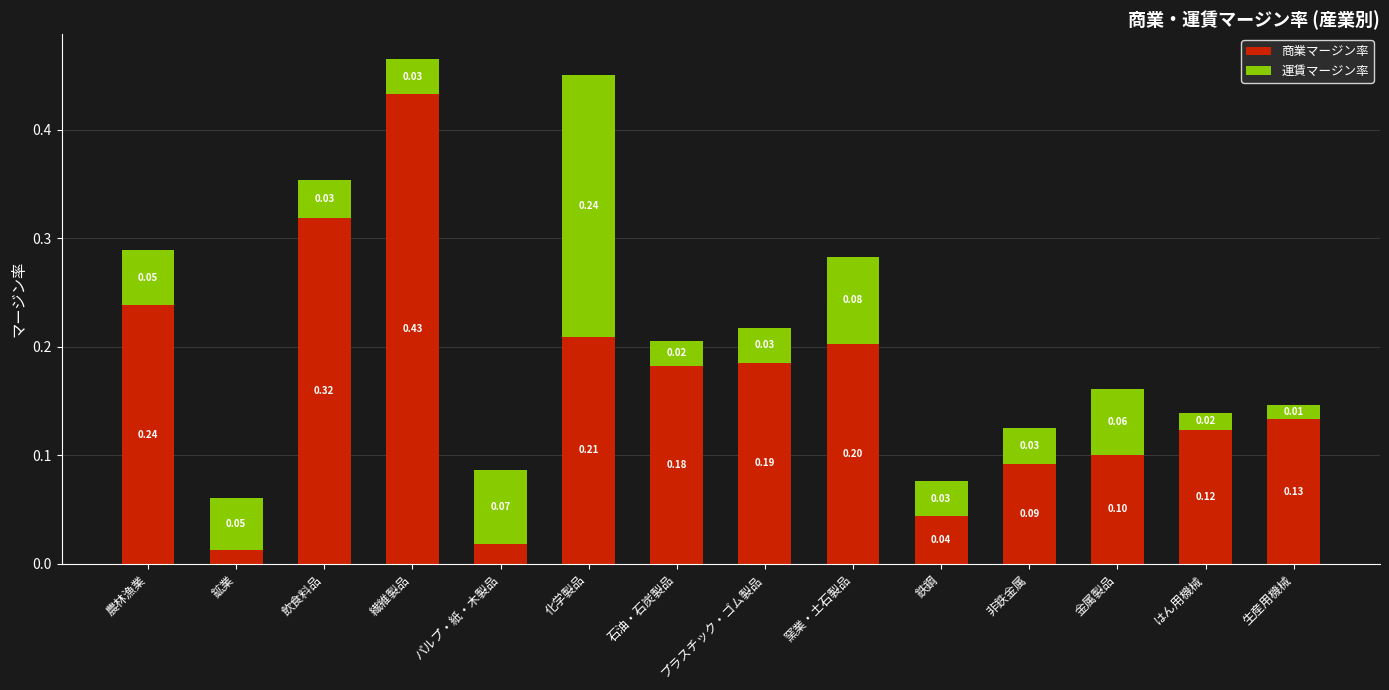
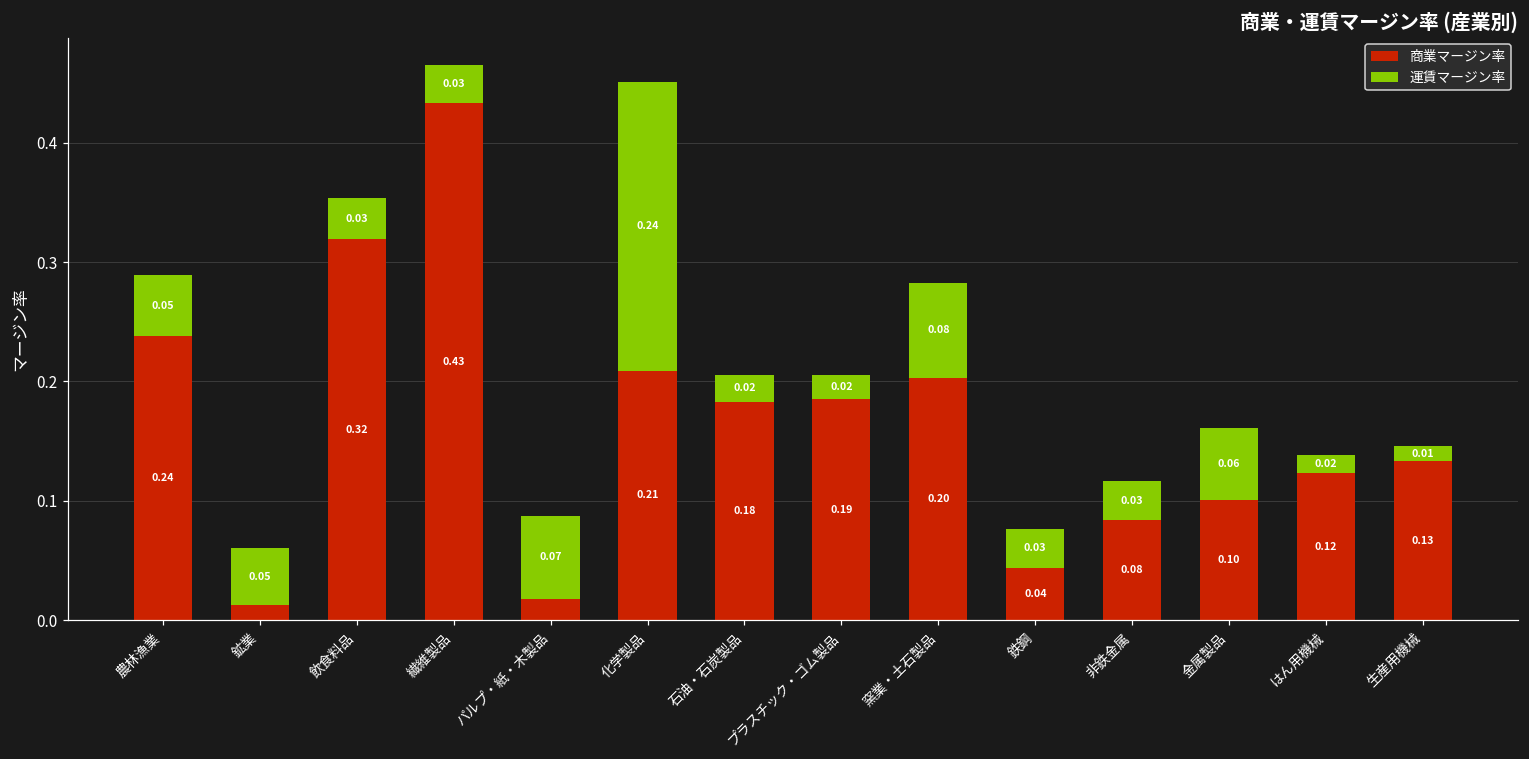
運賃マージン率, プラスチック・ゴム製品: 0.03 -> 0.02
商業マージン率, 非鉄金属: 0.09 -> 0.08
